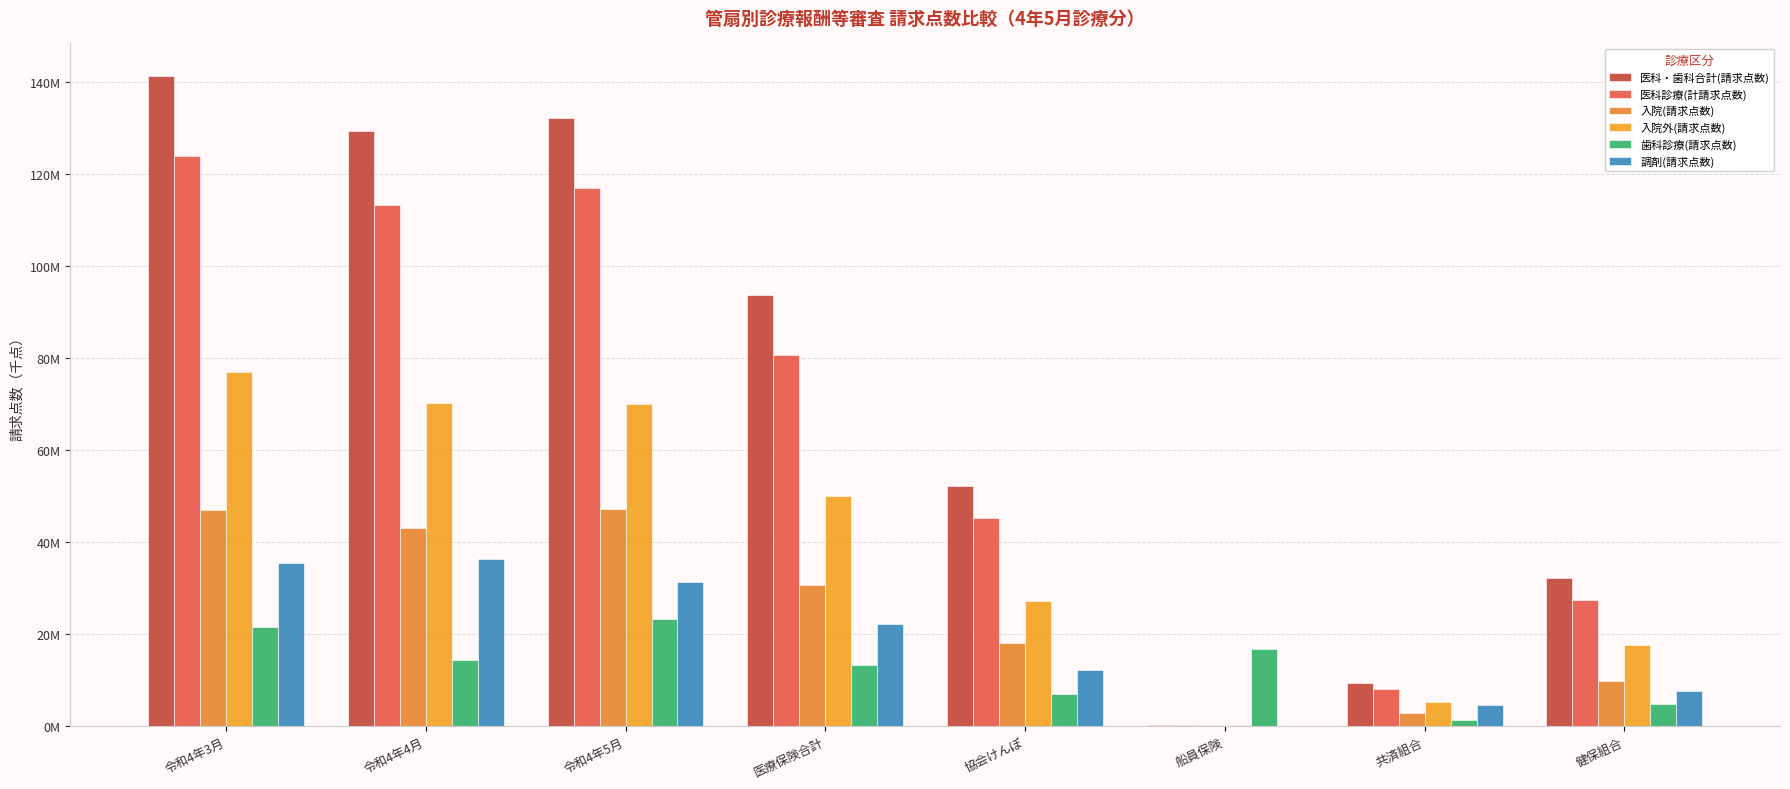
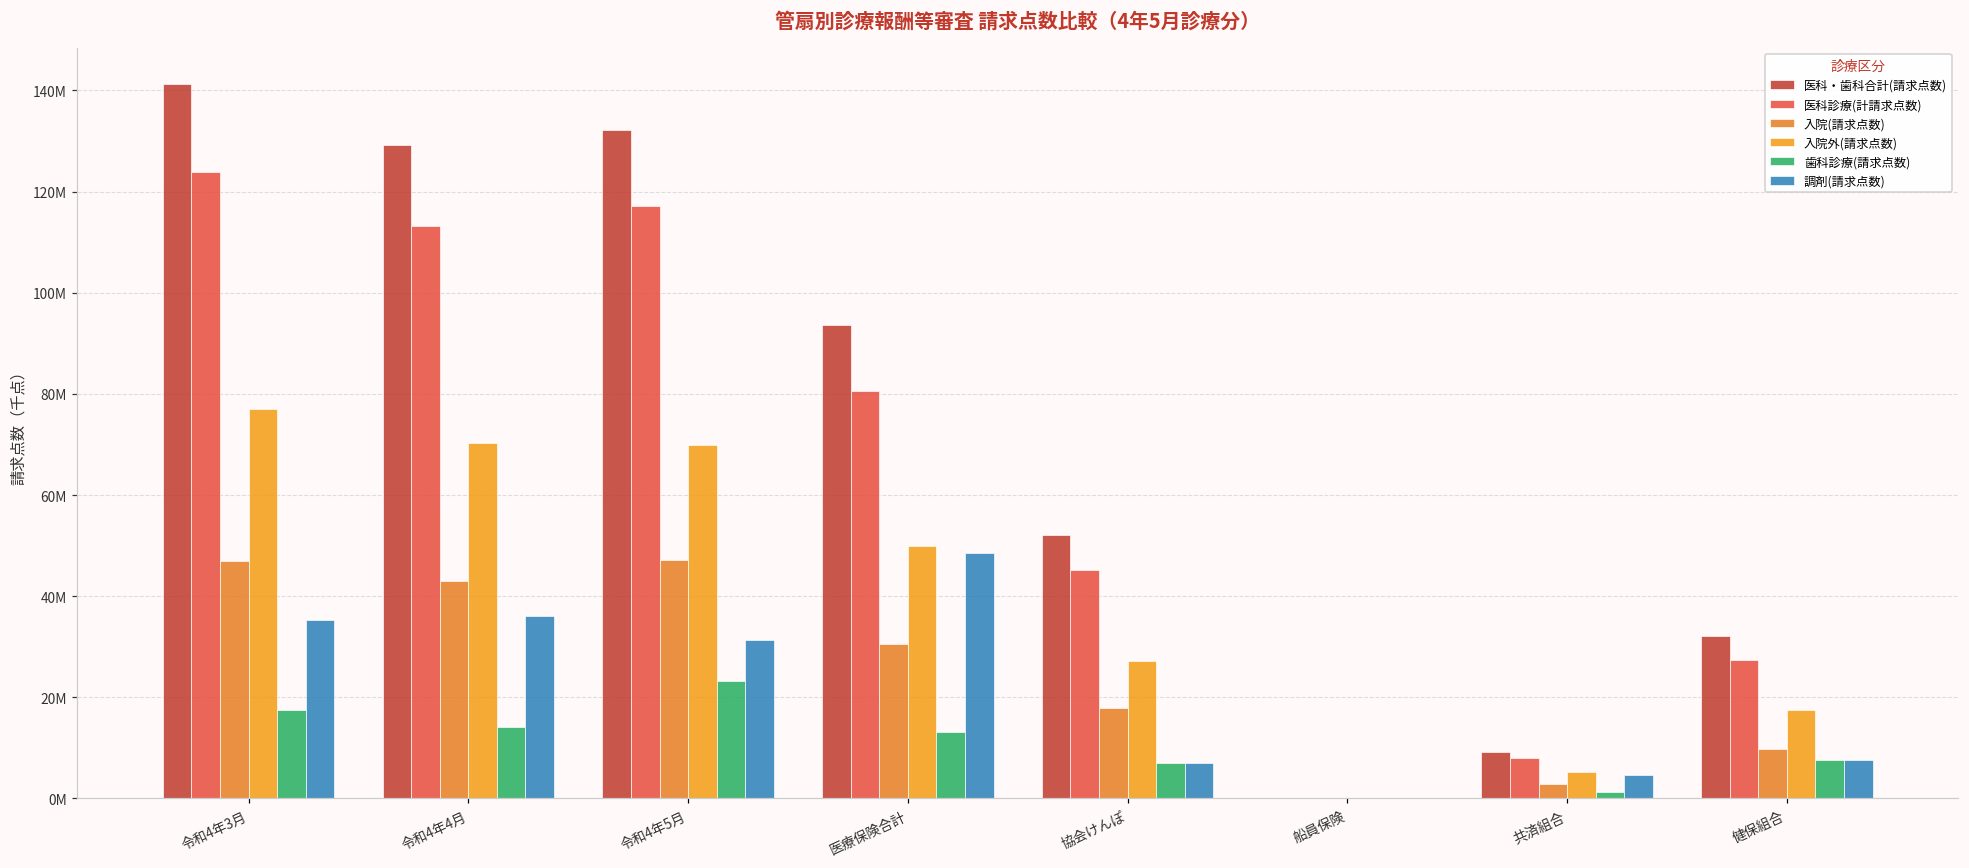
歯科診療(請求点数), 令和4年3月: 22000000 -> 17000000
調剤(請求点数), 医療保険合計: 22000000 -> 49000000
調剤(請求点数), 協会けんぽ: 12000000 -> 7000000
歯科診療(請求点数), 船員保険: 17000000 -> 0
歯科診療(請求点数), 健保組合: 5000000 -> 8000000
